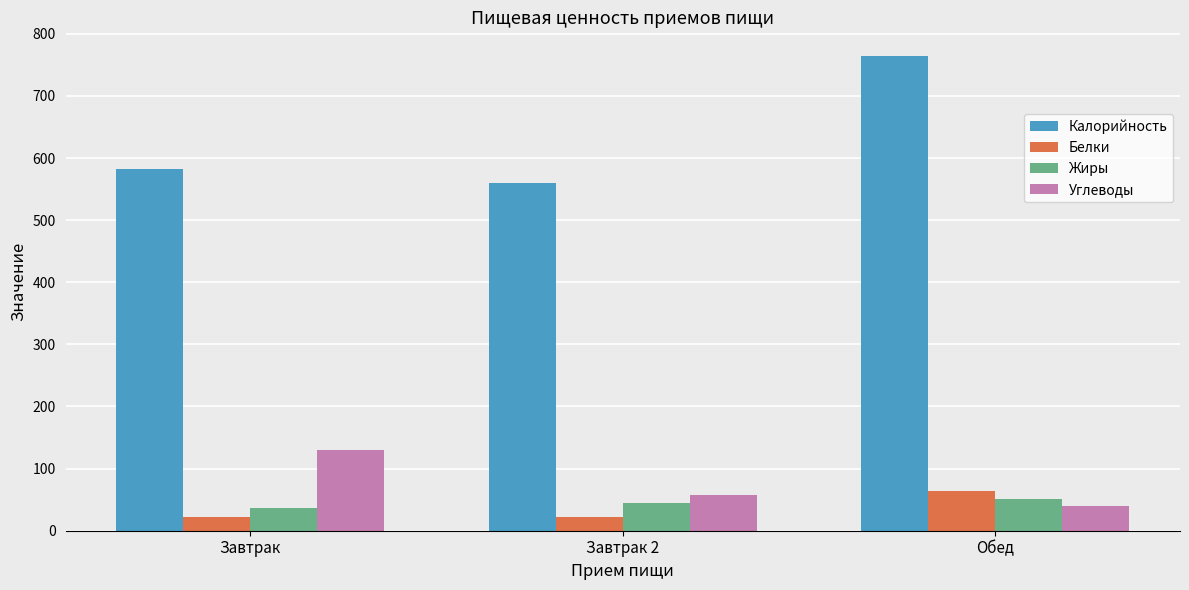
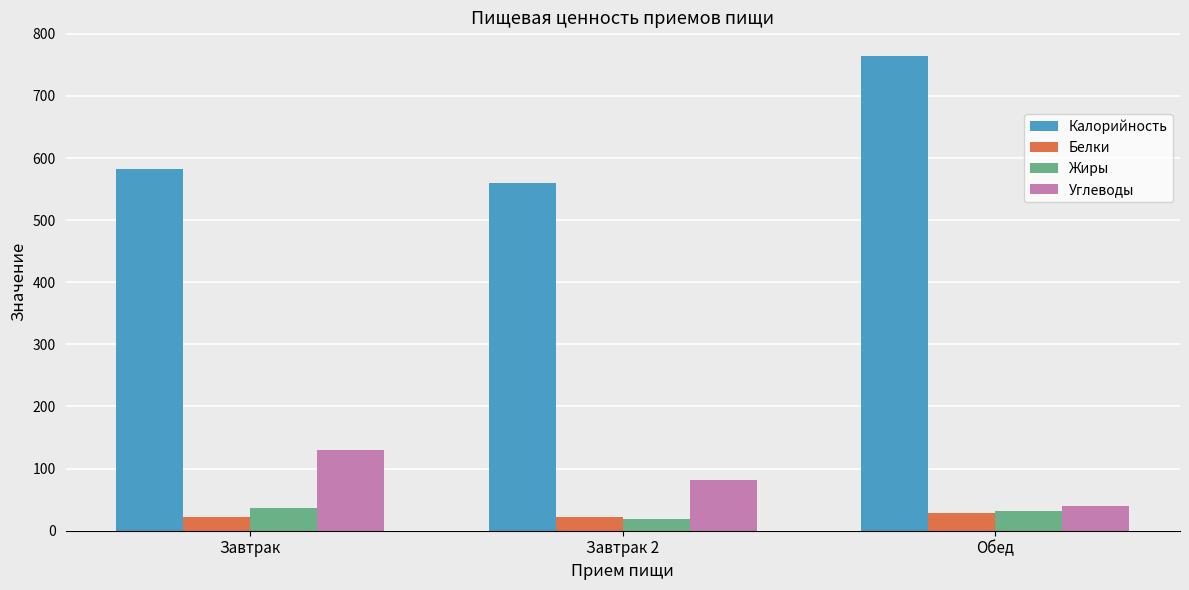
Жиры, Завтрак 2: 50 -> 20
Углеводы, Завтрак 2: 60 -> 80
Белки, Обед: 60 -> 30
Жиры, Обед: 50 -> 30
